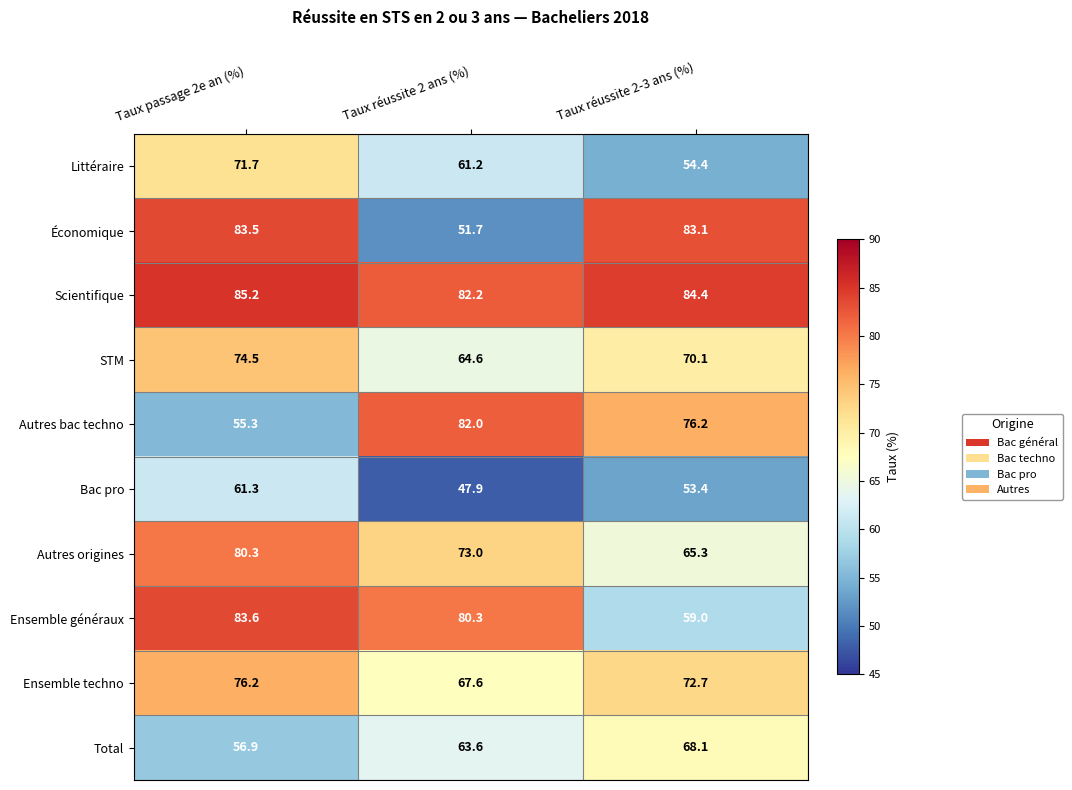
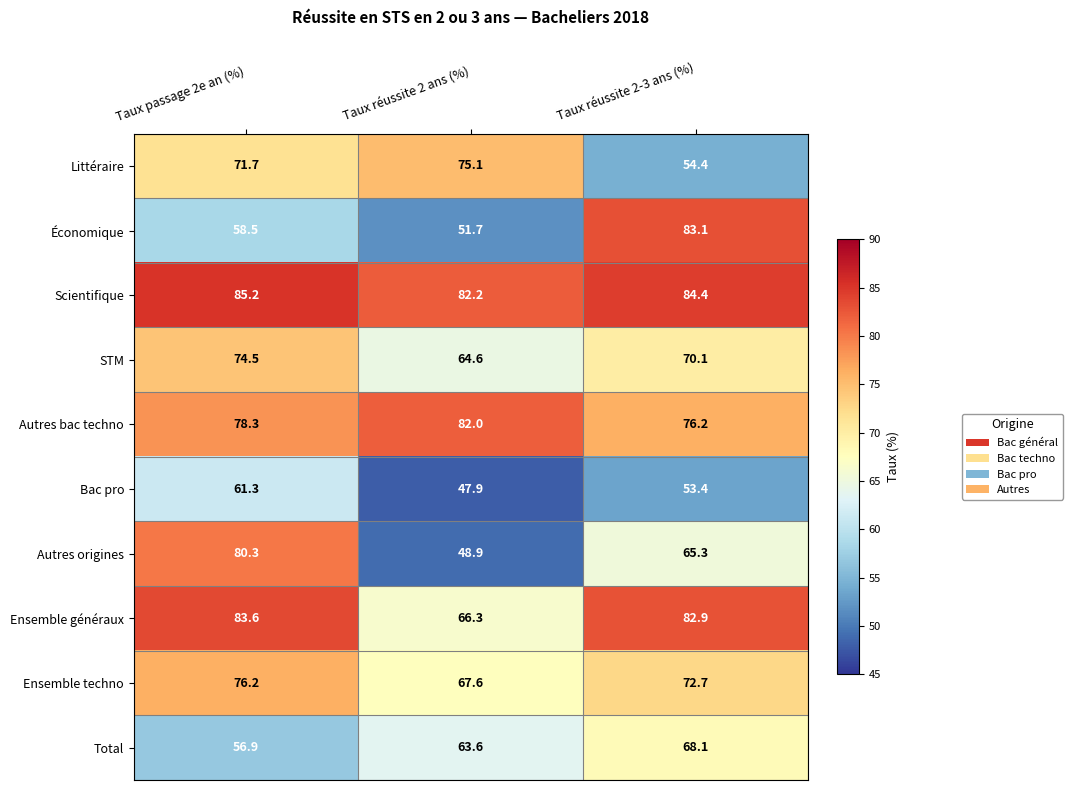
Littéraire, Taux réussite 2 ans (%): 61.2 -> 75.1
Économique, Taux passage 2e an (%): 83.5 -> 58.5
Autres bac techno, Taux passage 2e an (%): 55.3 -> 78.3
Autres origines, Taux réussite 2 ans (%): 73.0 -> 48.9
Ensemble généraux, Taux réussite 2 ans (%): 80.3 -> 66.3
Ensemble généraux, Taux réussite 2-3 ans (%): 59.0 -> 82.9
